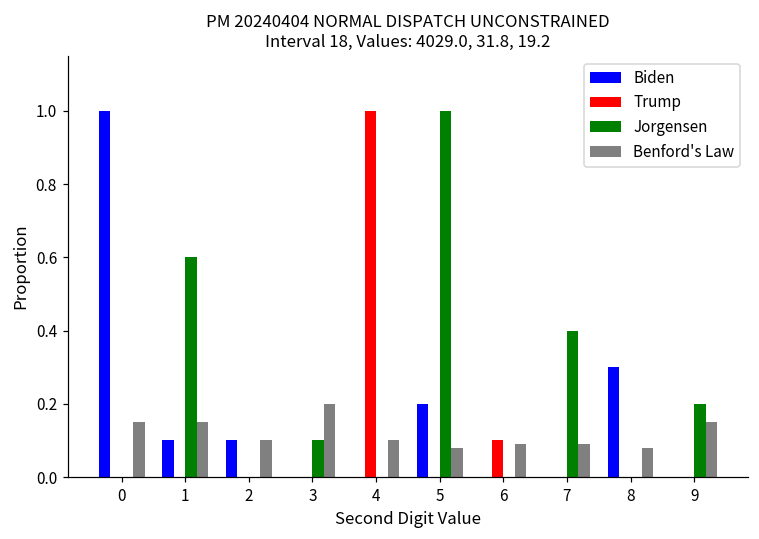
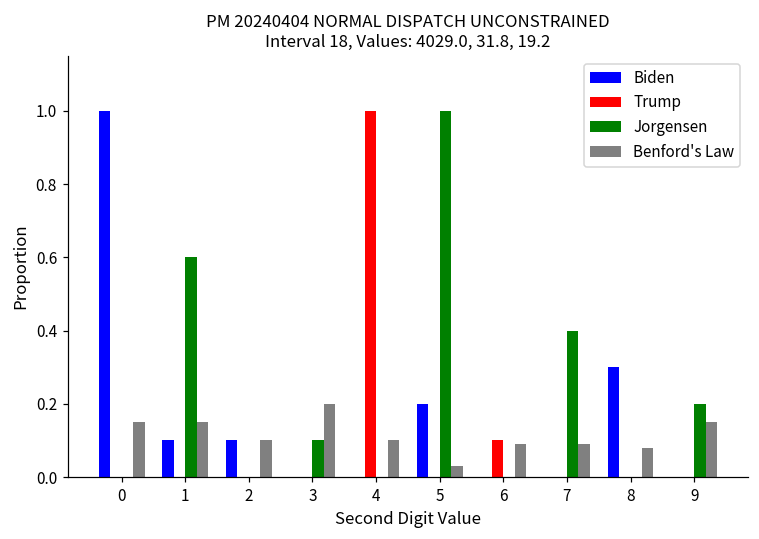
Benford's Law, 5: 0.08 -> 0.03
